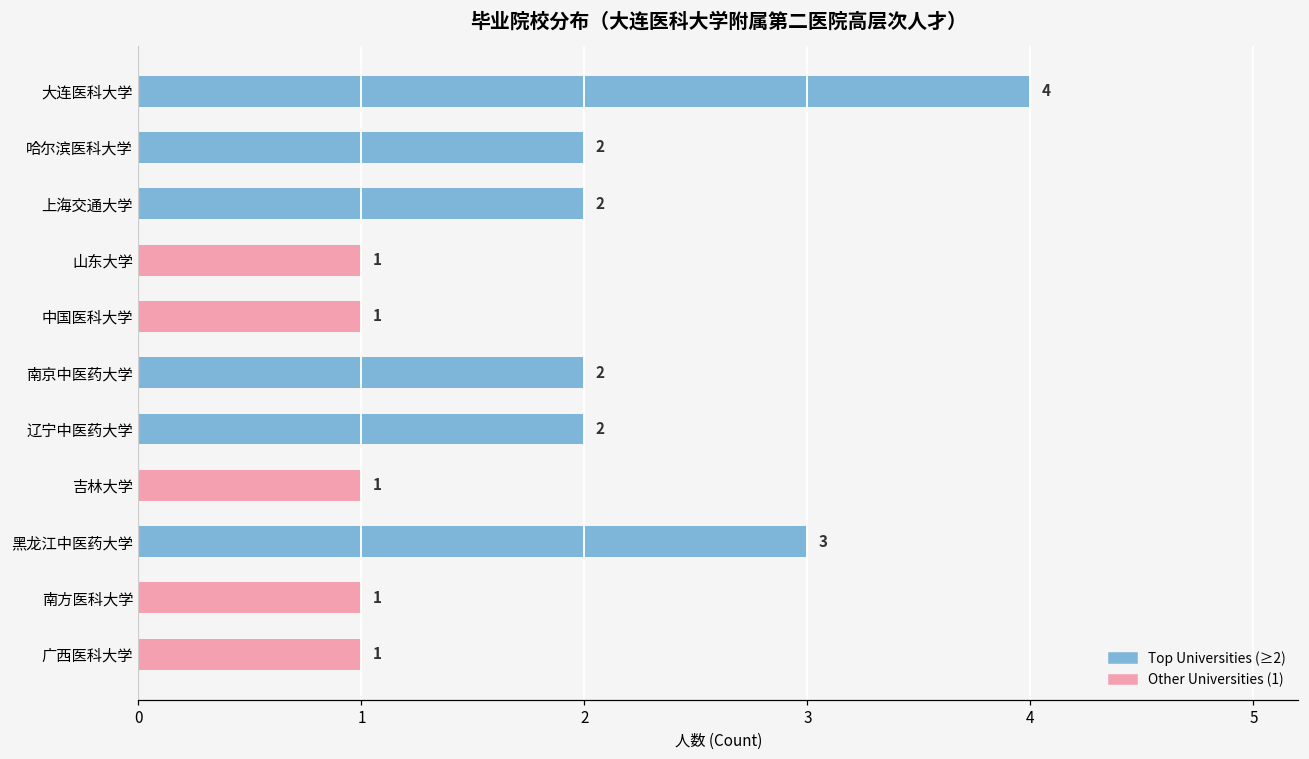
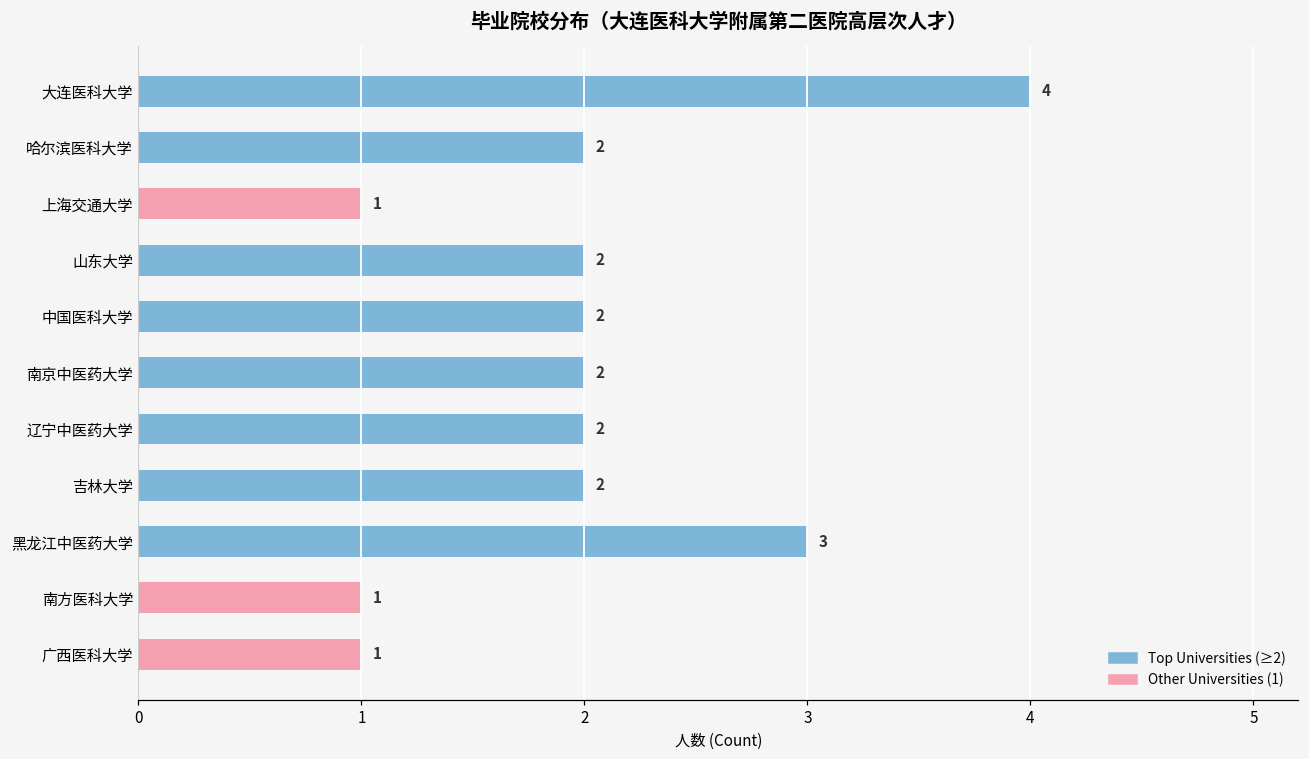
上海交通大学: 2 -> 1
山东大学: 1 -> 2
中国医科大学: 1 -> 2
吉林大学: 1 -> 2
